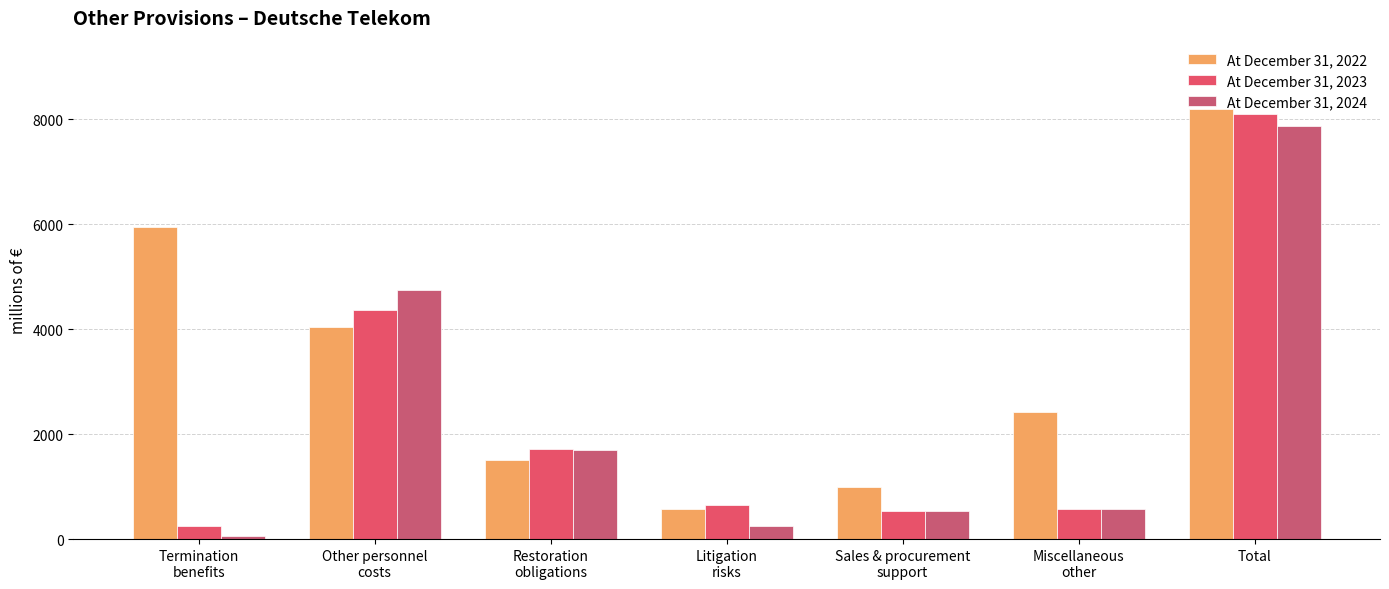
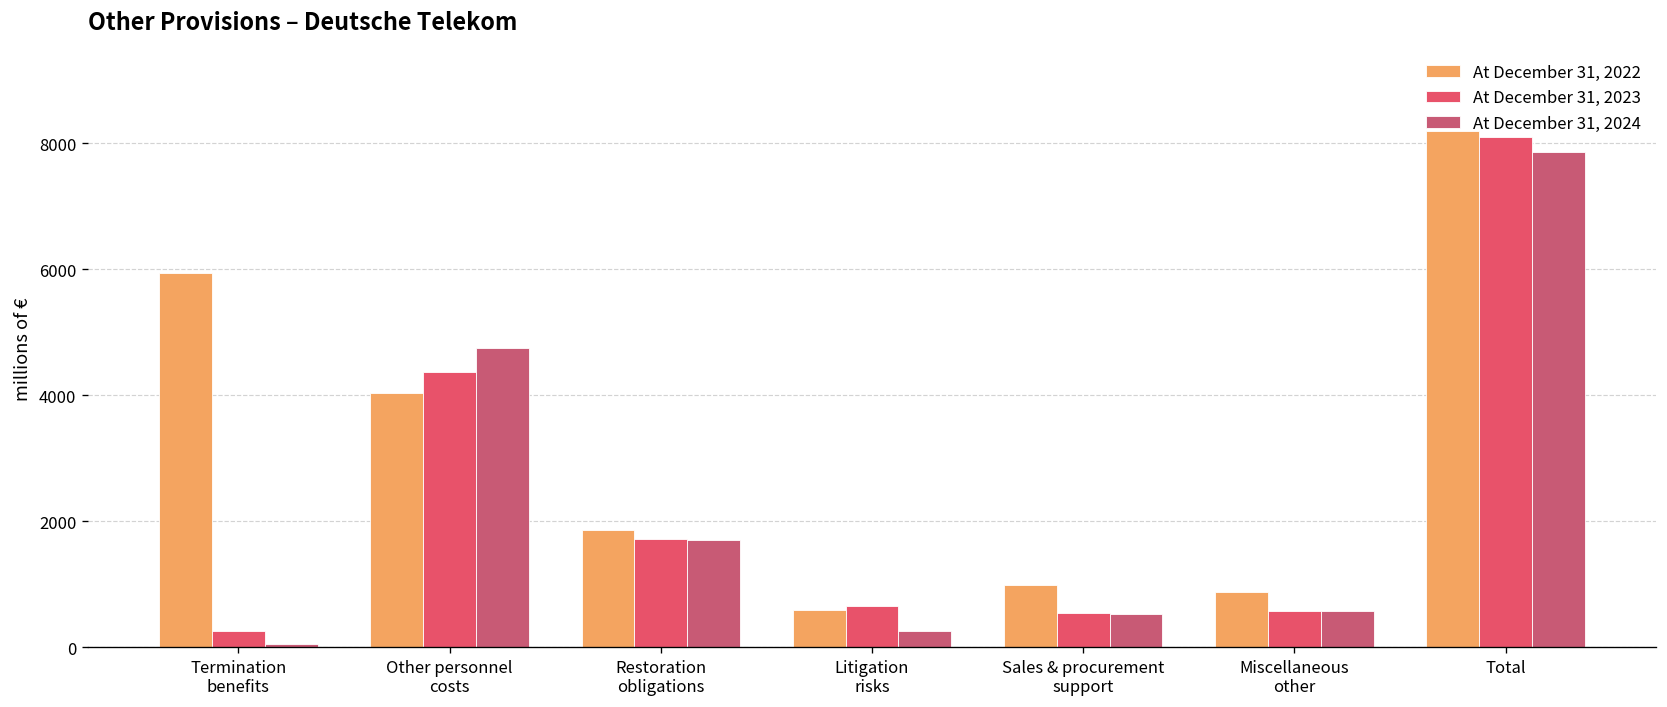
At December 31, 2022, Restoration obligations: 1500 -> 1900
At December 31, 2022, Miscellaneous other: 2400 -> 900
